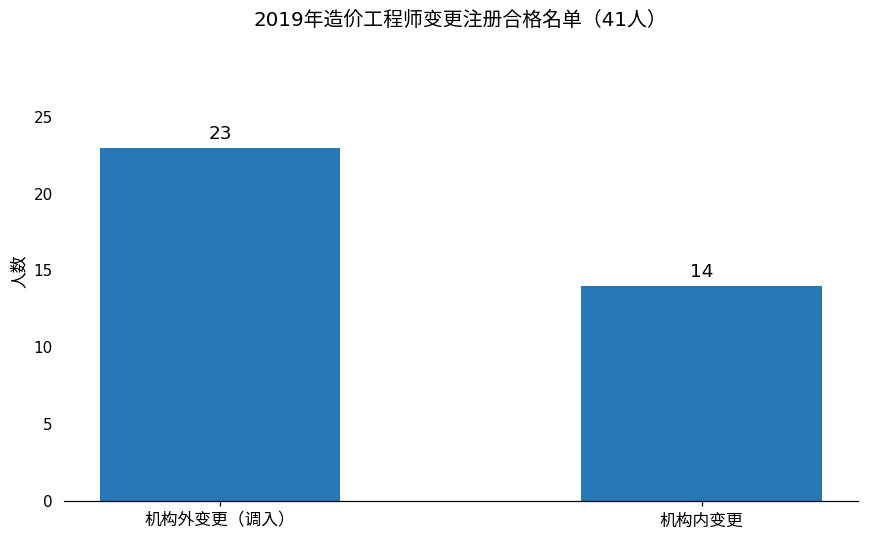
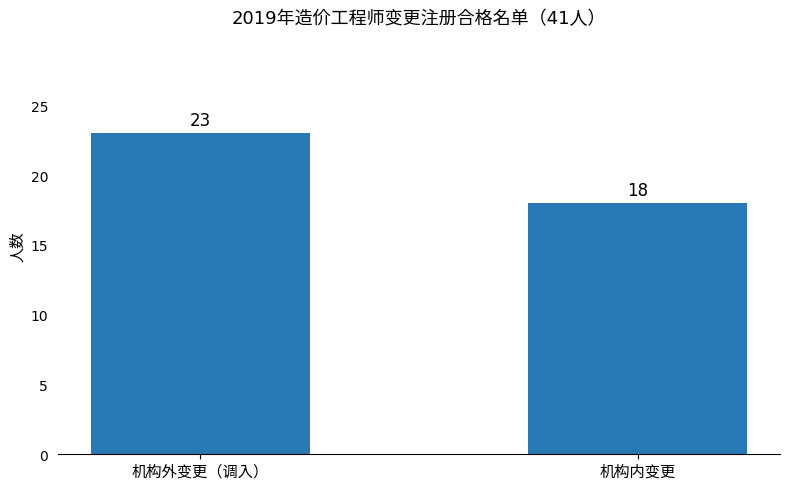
机构内变更: 14 -> 18
